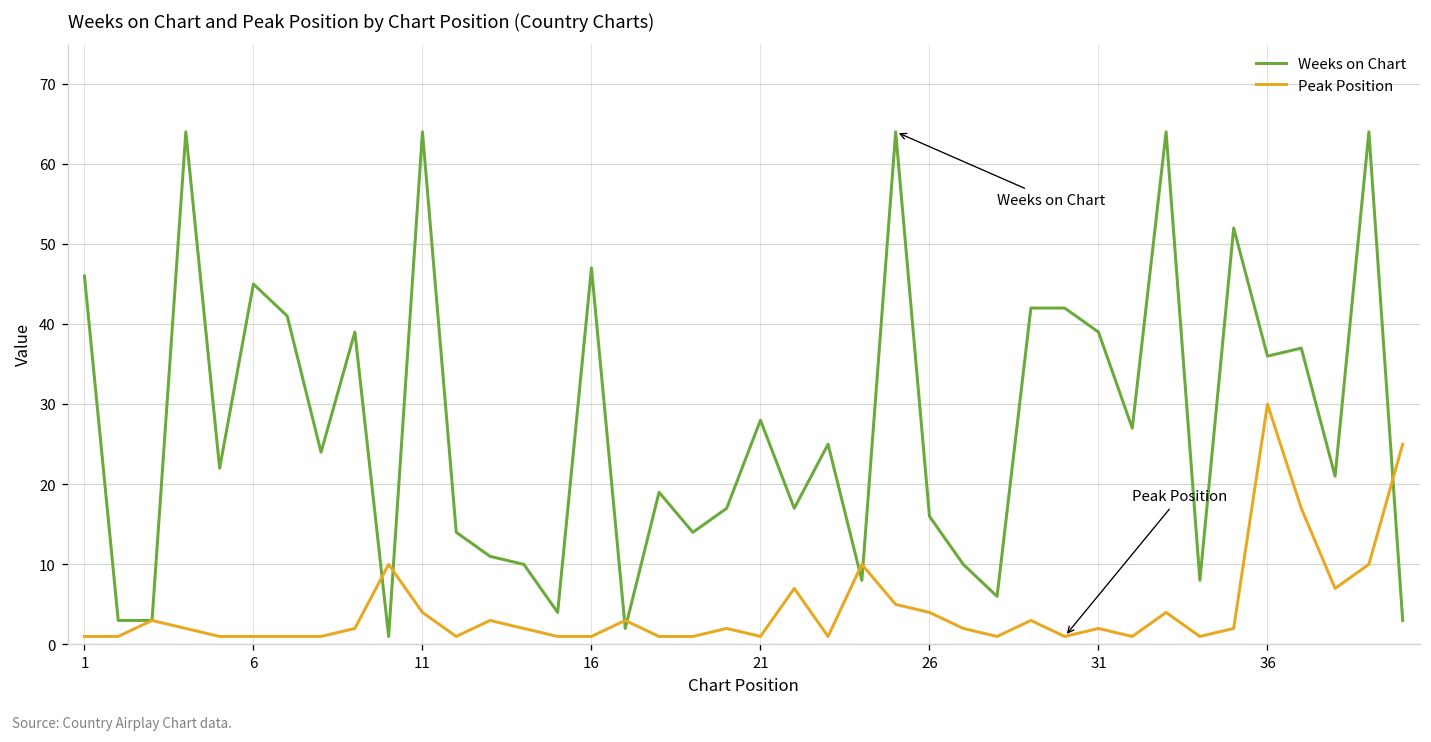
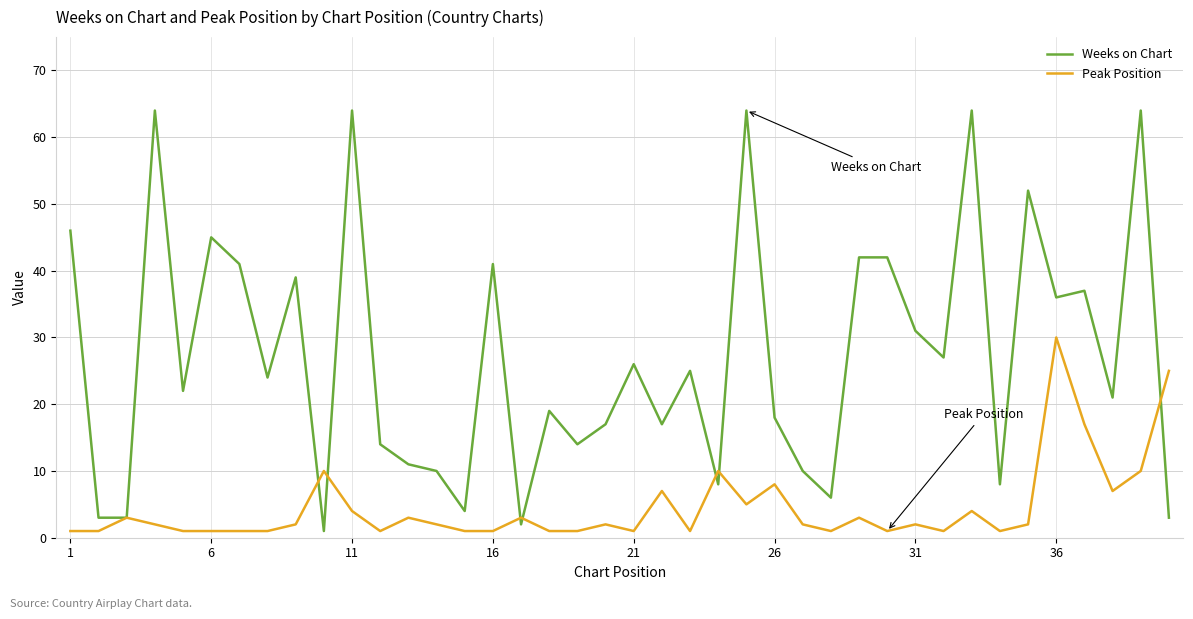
Weeks on Chart, 16: 47 -> 41
Weeks on Chart, 21: 28 -> 26
Weeks on Chart, 26: 16 -> 18
Peak Position, 26: 4 -> 8
Weeks on Chart, 31: 39 -> 31
